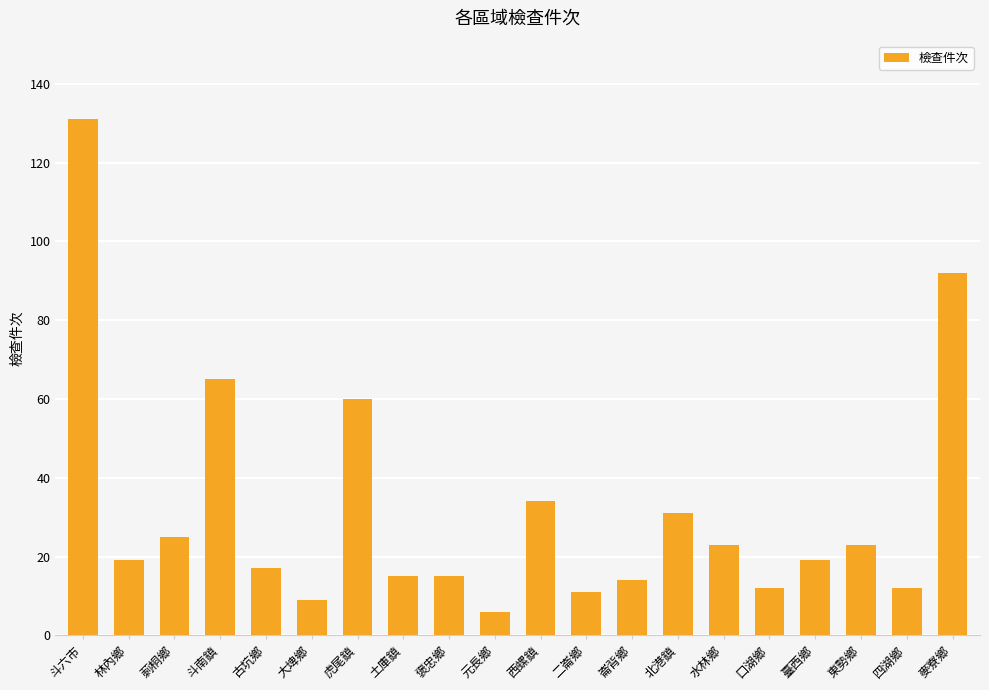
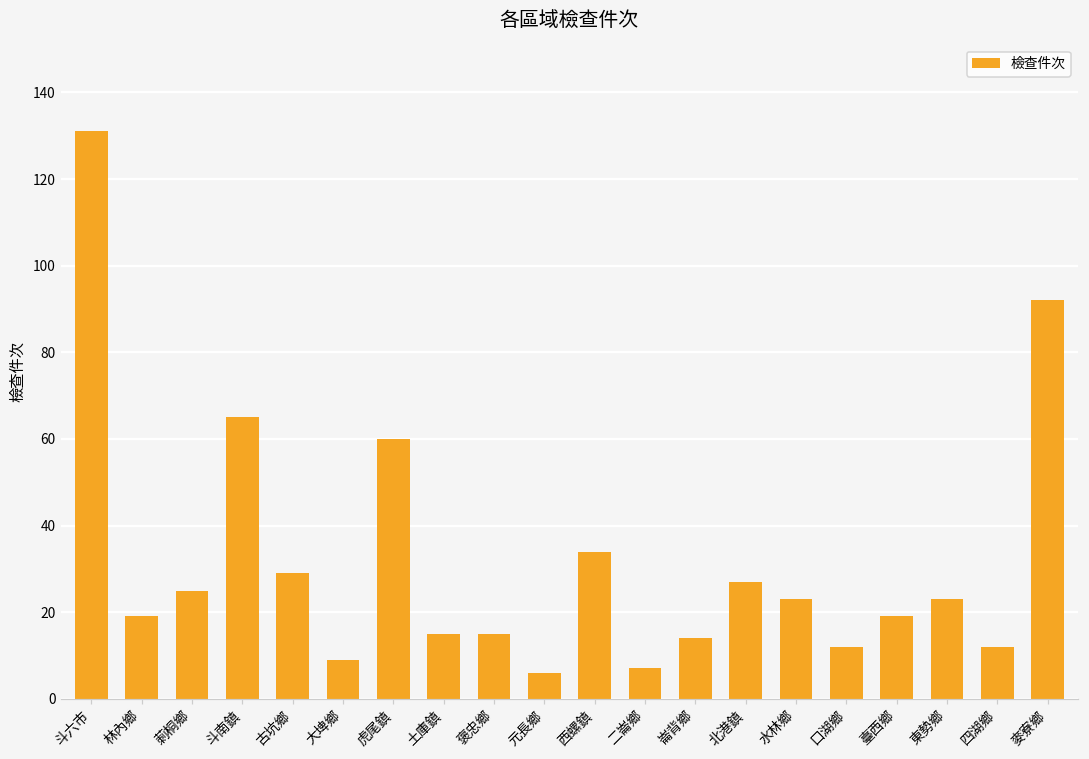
古坑鄉: 17 -> 29
二崙鄉: 11 -> 7
北港鎮: 31 -> 27
